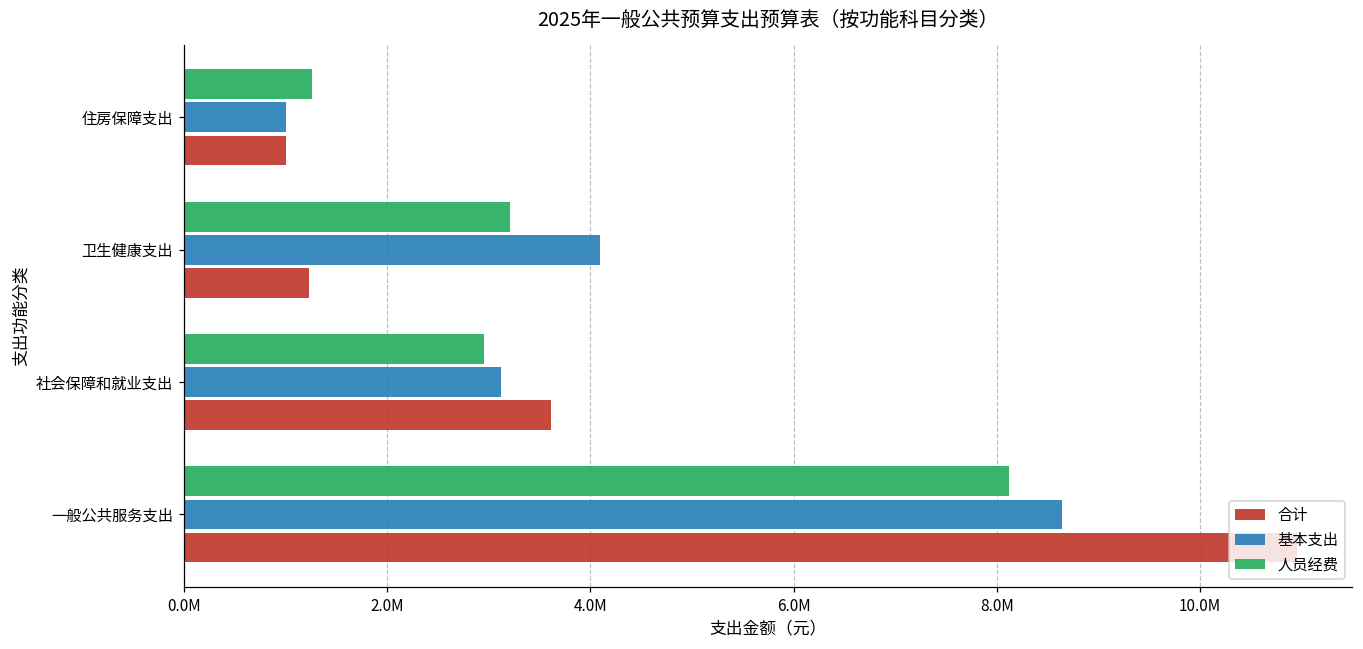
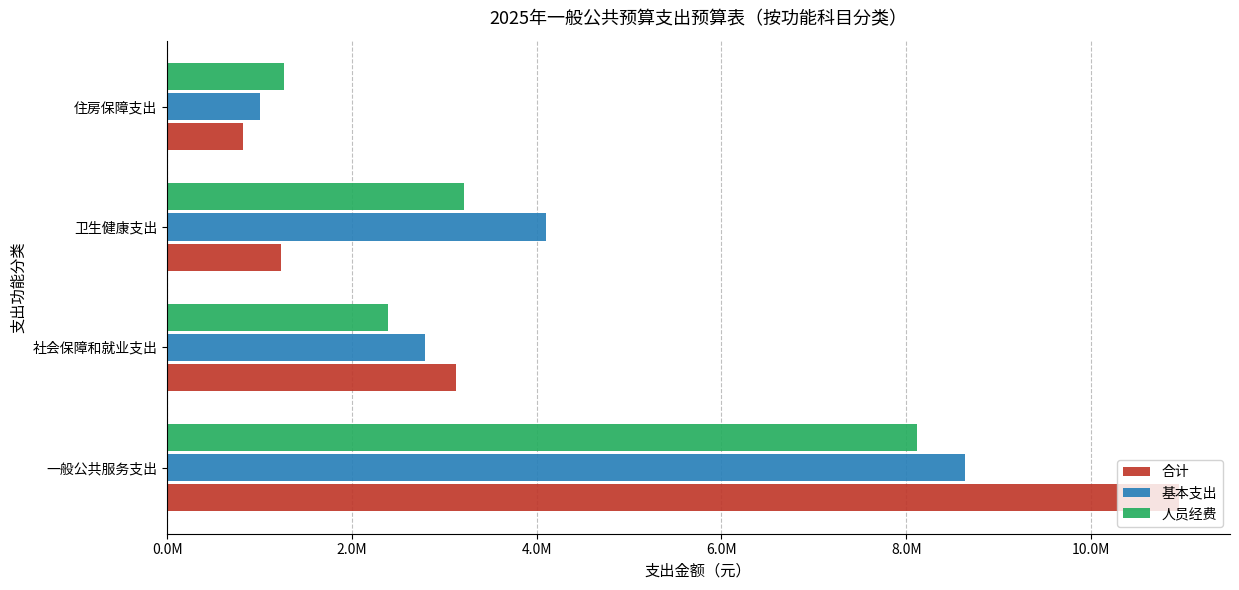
合计, 住房保障支出: 1000000 -> 800000
人员经费, 社会保障和就业支出: 3000000 -> 2400000
基本支出, 社会保障和就业支出: 3100000 -> 2800000
合计, 社会保障和就业支出: 3600000 -> 3100000
